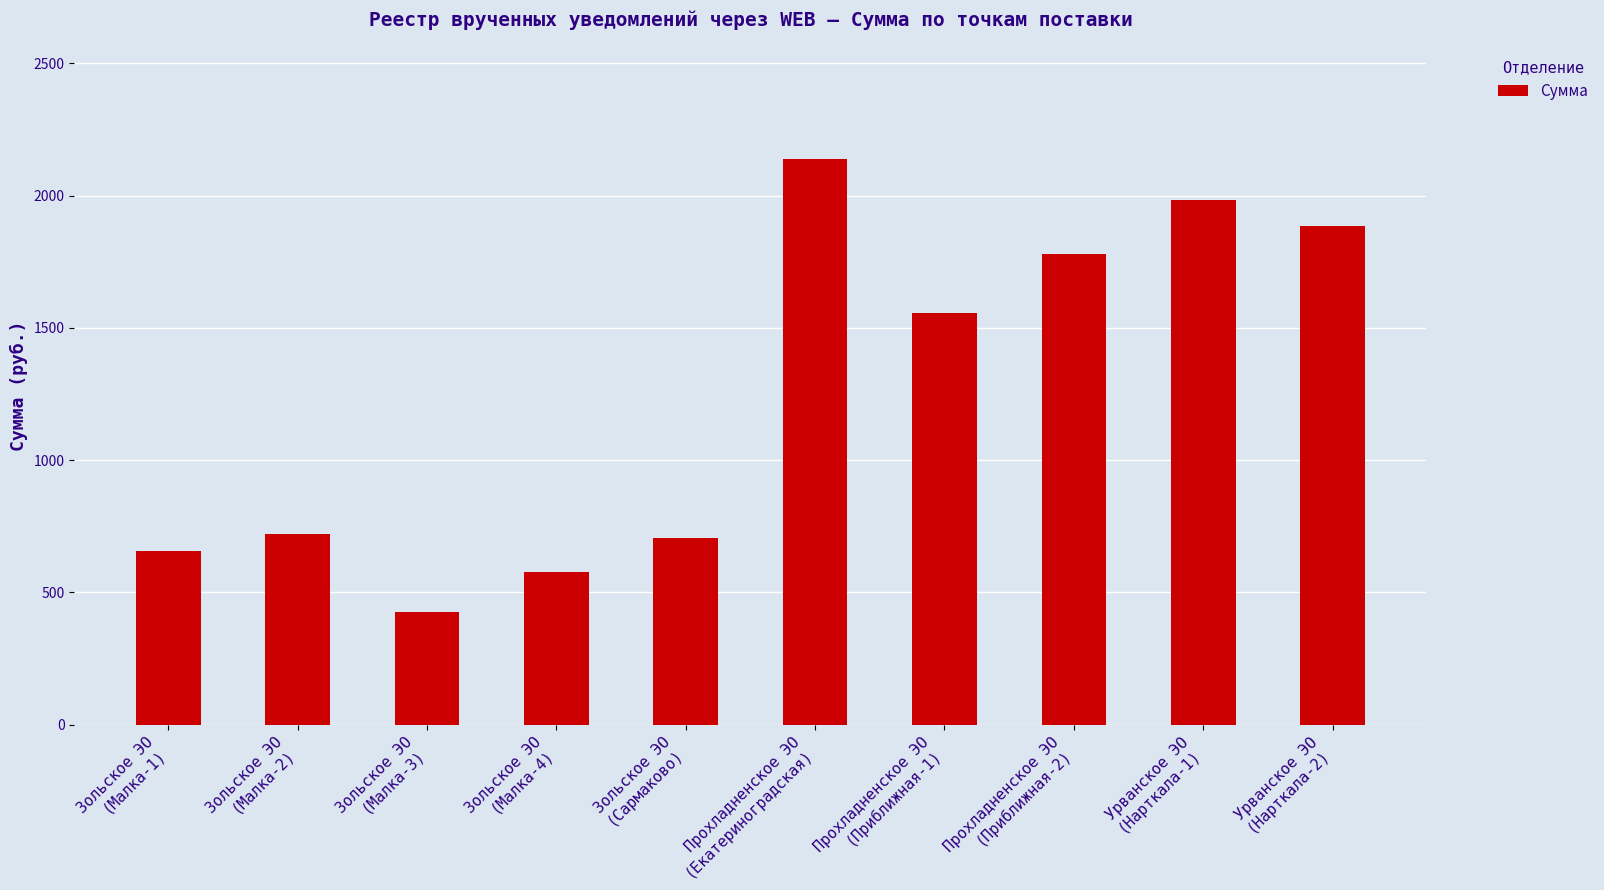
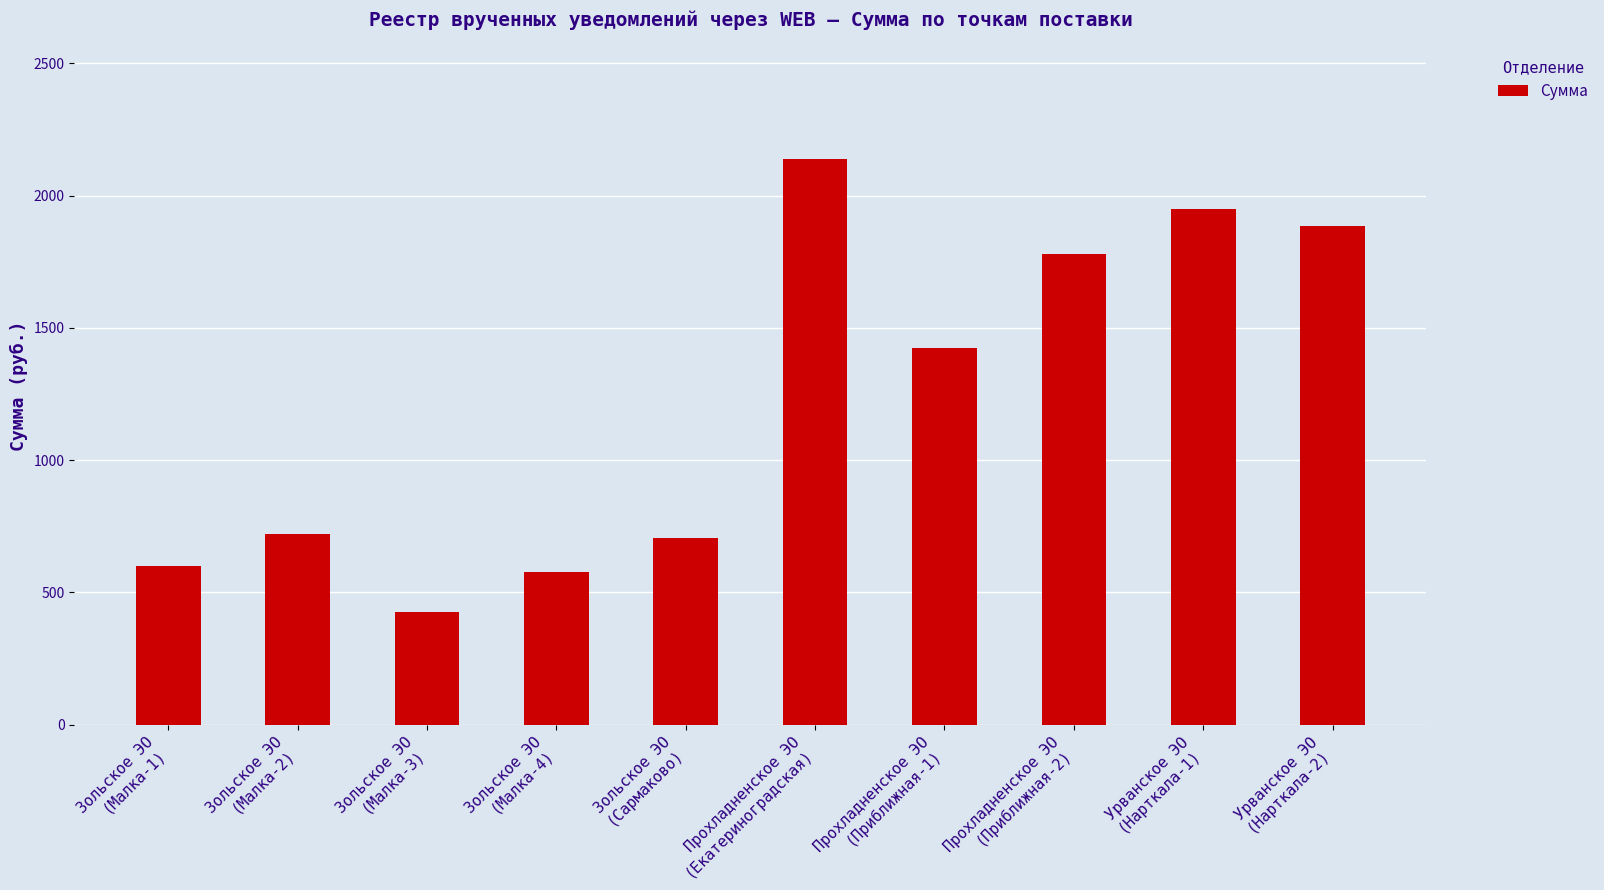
Зольское ЭО (Малка-1): 660 -> 600
Прохладненское ЭО (Приближная-1): 1560 -> 1430
Урванское ЭО (Нарткала-1): 1980 -> 1950
